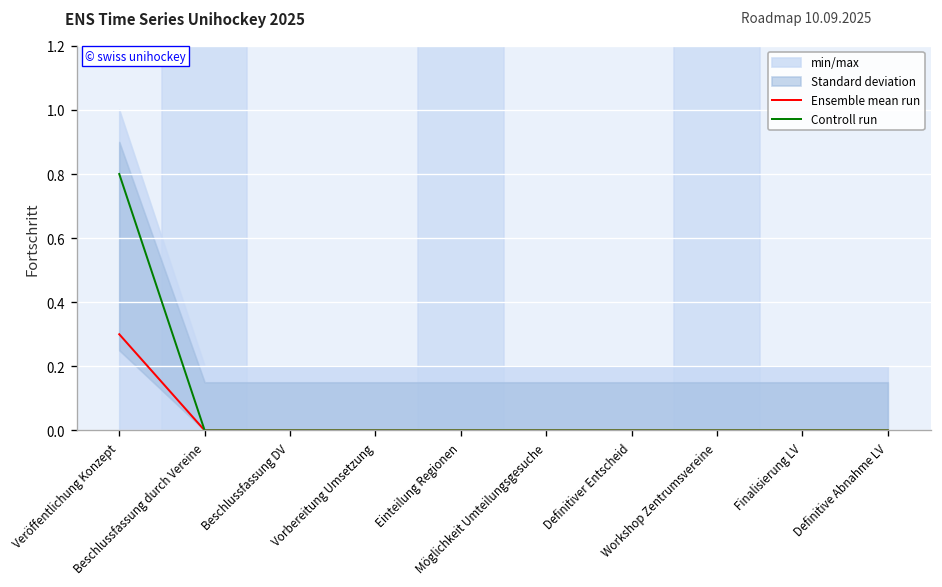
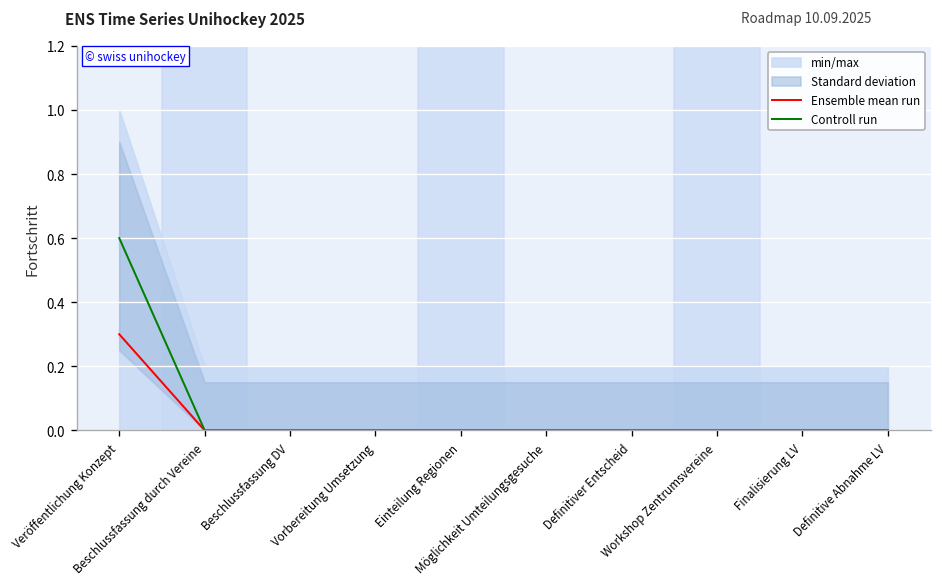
Controll run, Veröffentlichung Konzept: 0.8 -> 0.6
